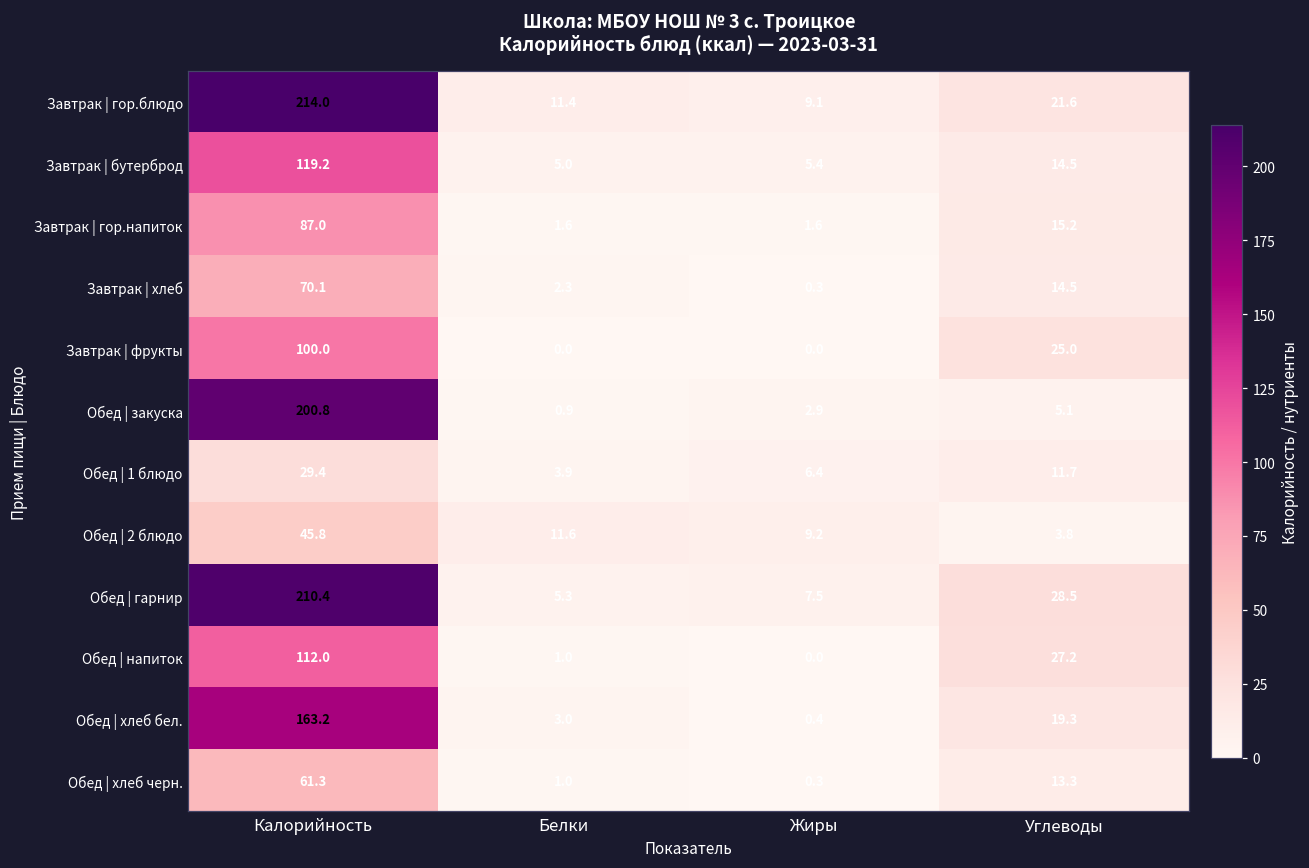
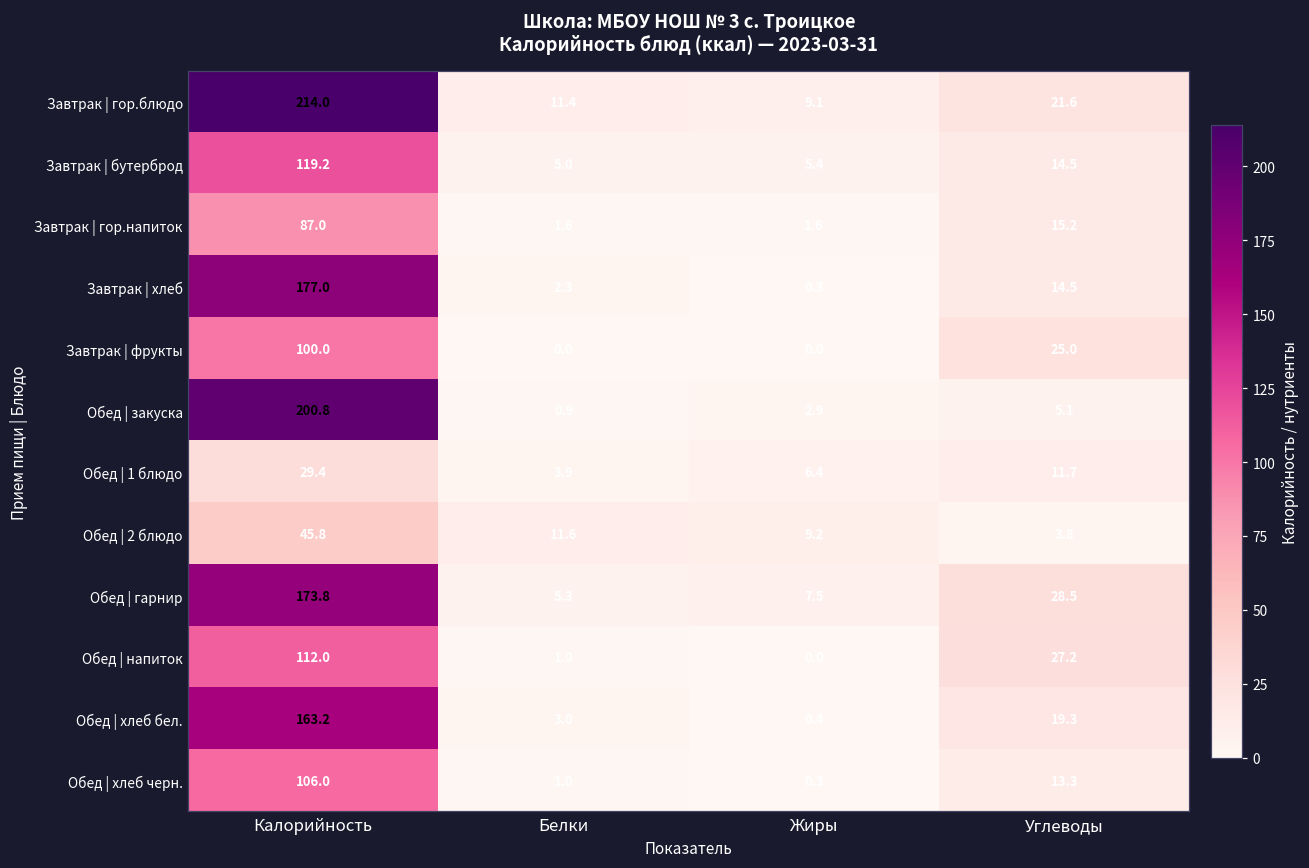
Завтрак | хлеб, Калорийность: 70.1 -> 177.0
Обед | гарнир, Калорийность: 210.4 -> 173.8
Обед | хлеб черн., Калорийность: 61.3 -> 106.0
